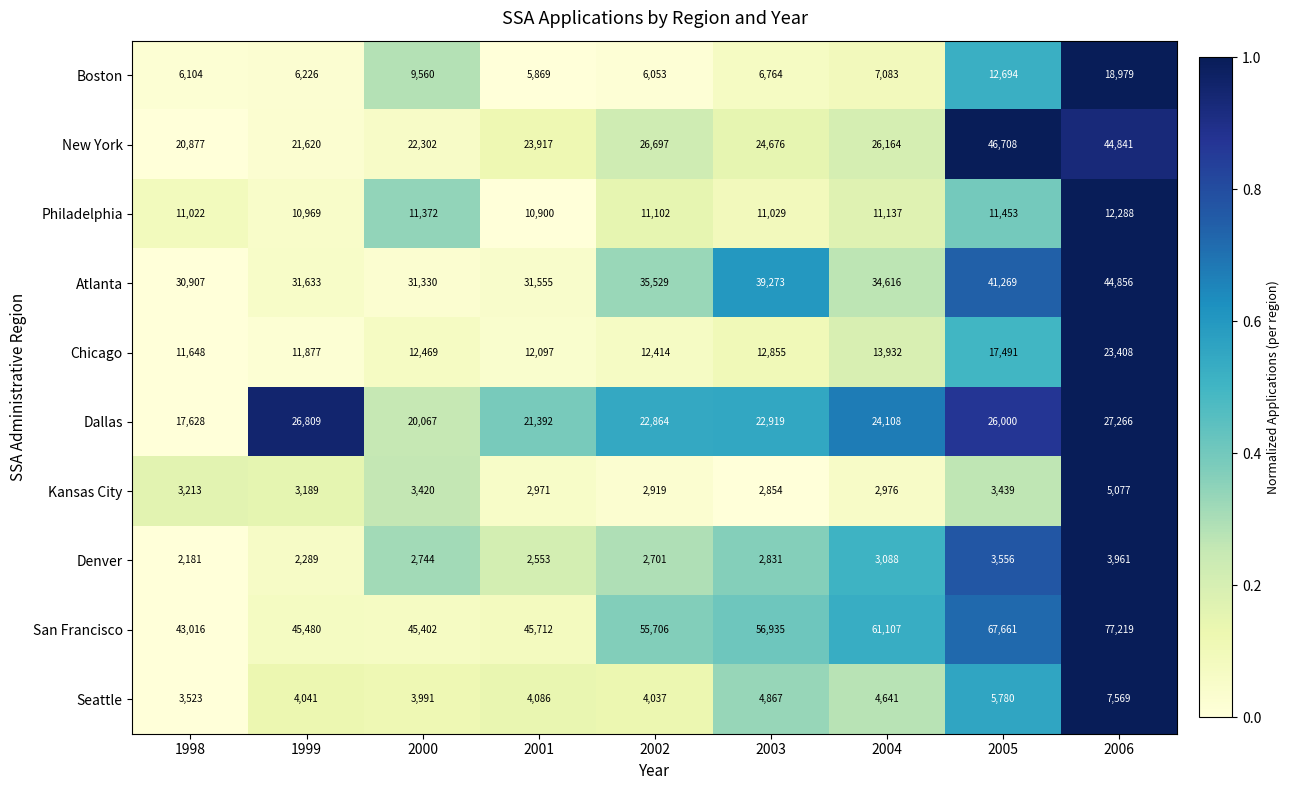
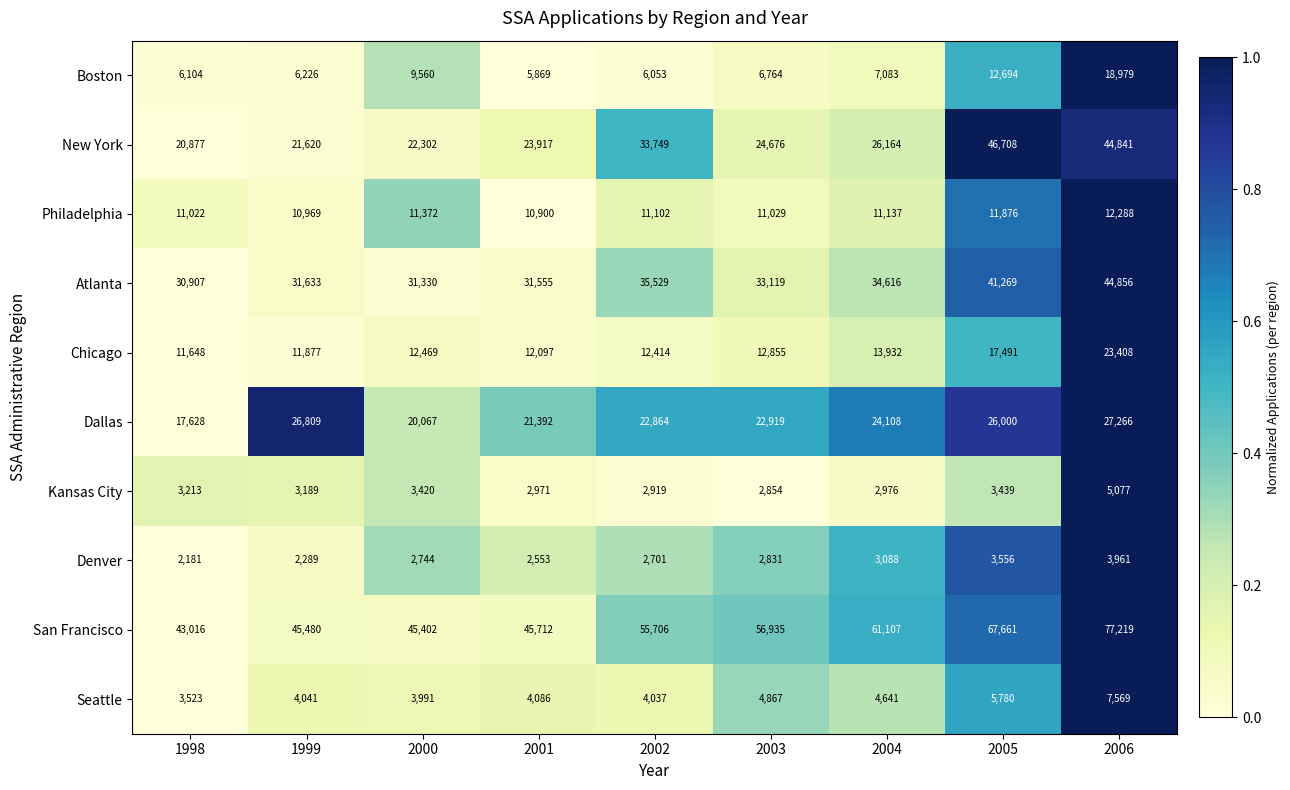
New York, 2002: 26,697 -> 33,749
Philadelphia, 2005: 11,453 -> 11,876
Atlanta, 2003: 39,273 -> 33,119
